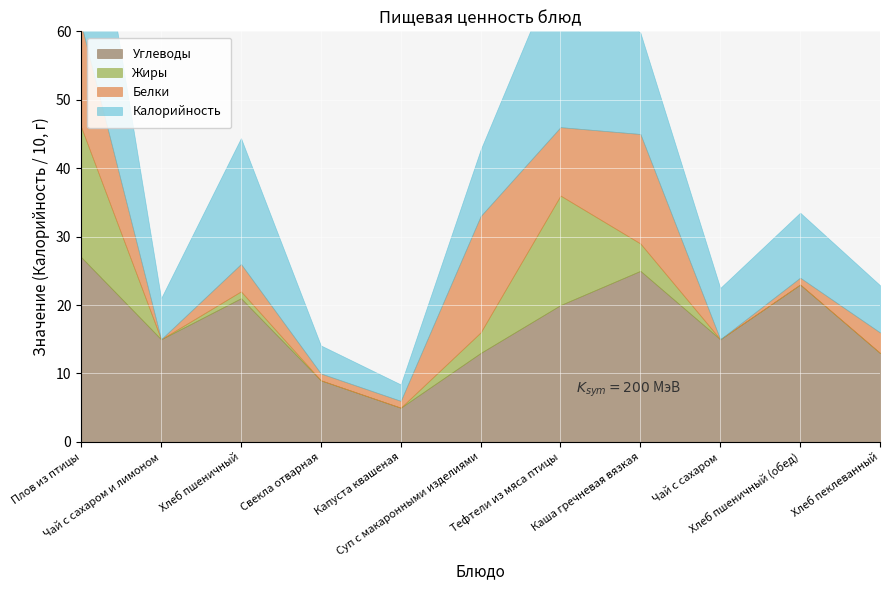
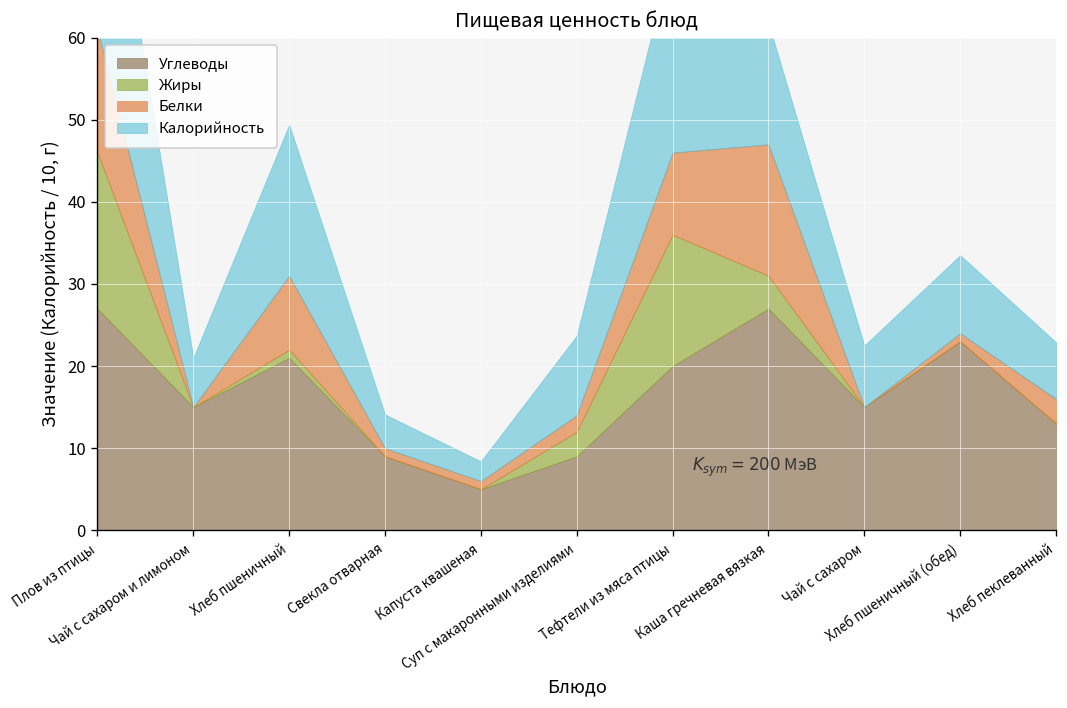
Белки, Хлеб пшеничный: 4 -> 9
Углеводы, Суп с макаронными изделиями: 13 -> 9
Белки, Суп с макаронными изделиями: 17 -> 2
Углеводы, Каша гречневая вязкая: 25 -> 27
